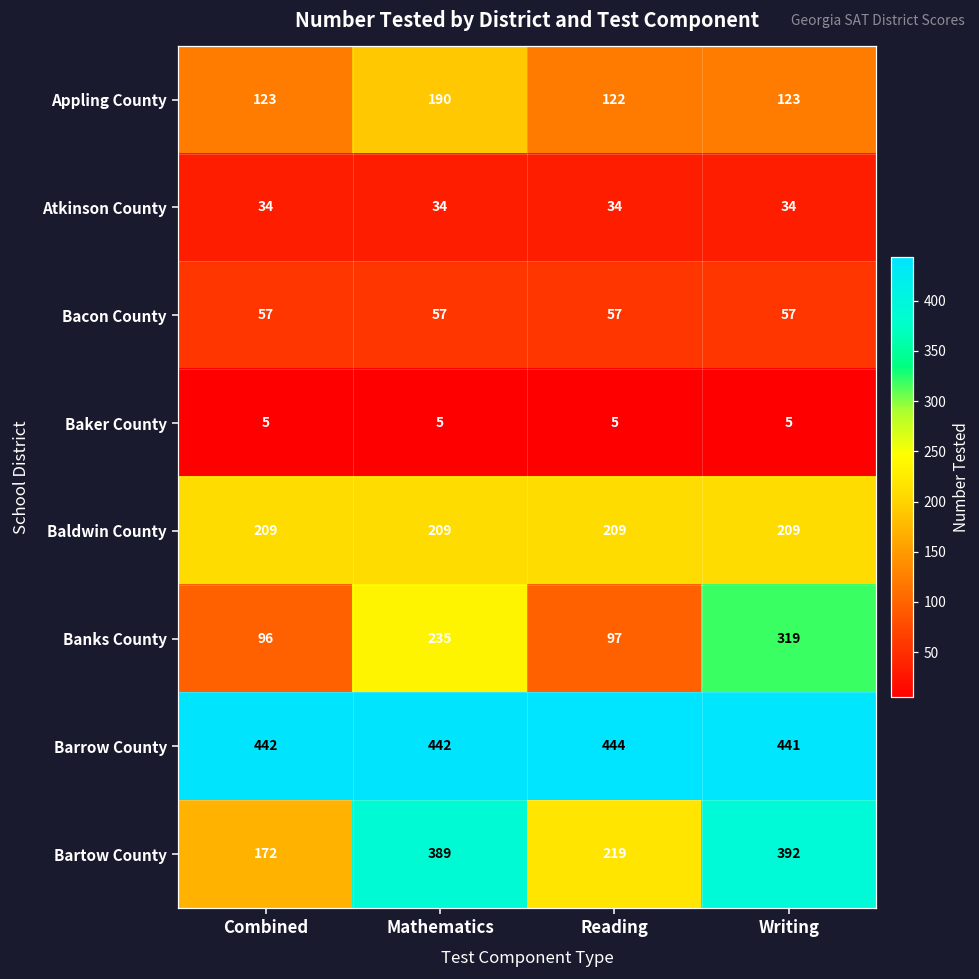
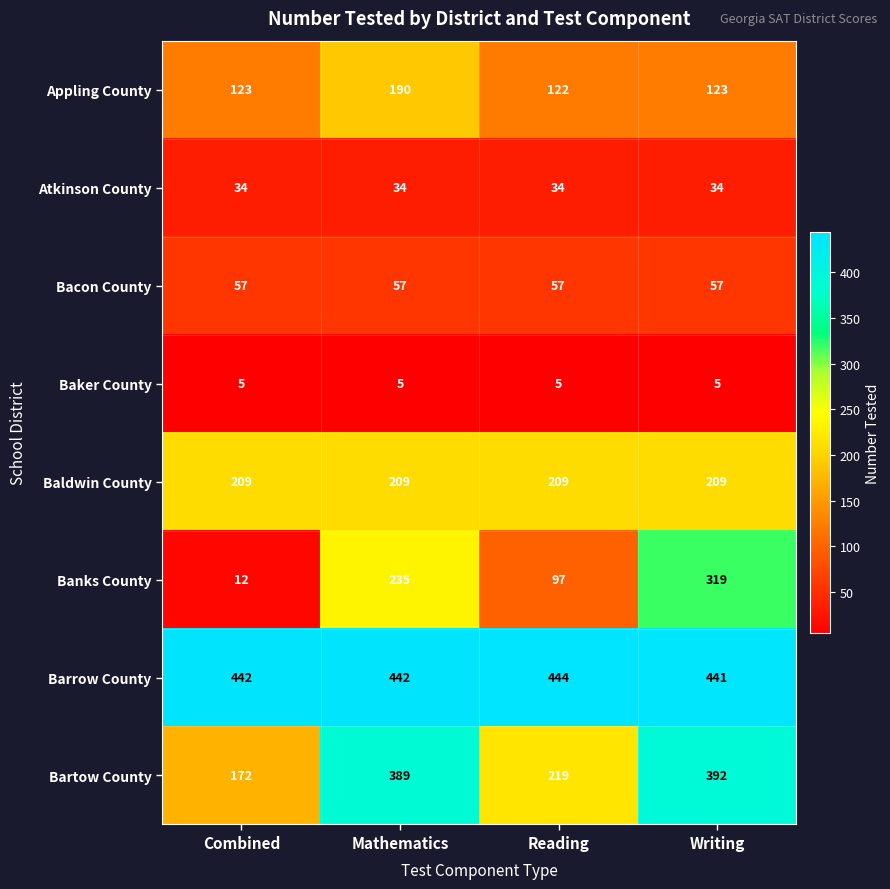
Banks County, Combined: 96 -> 12
